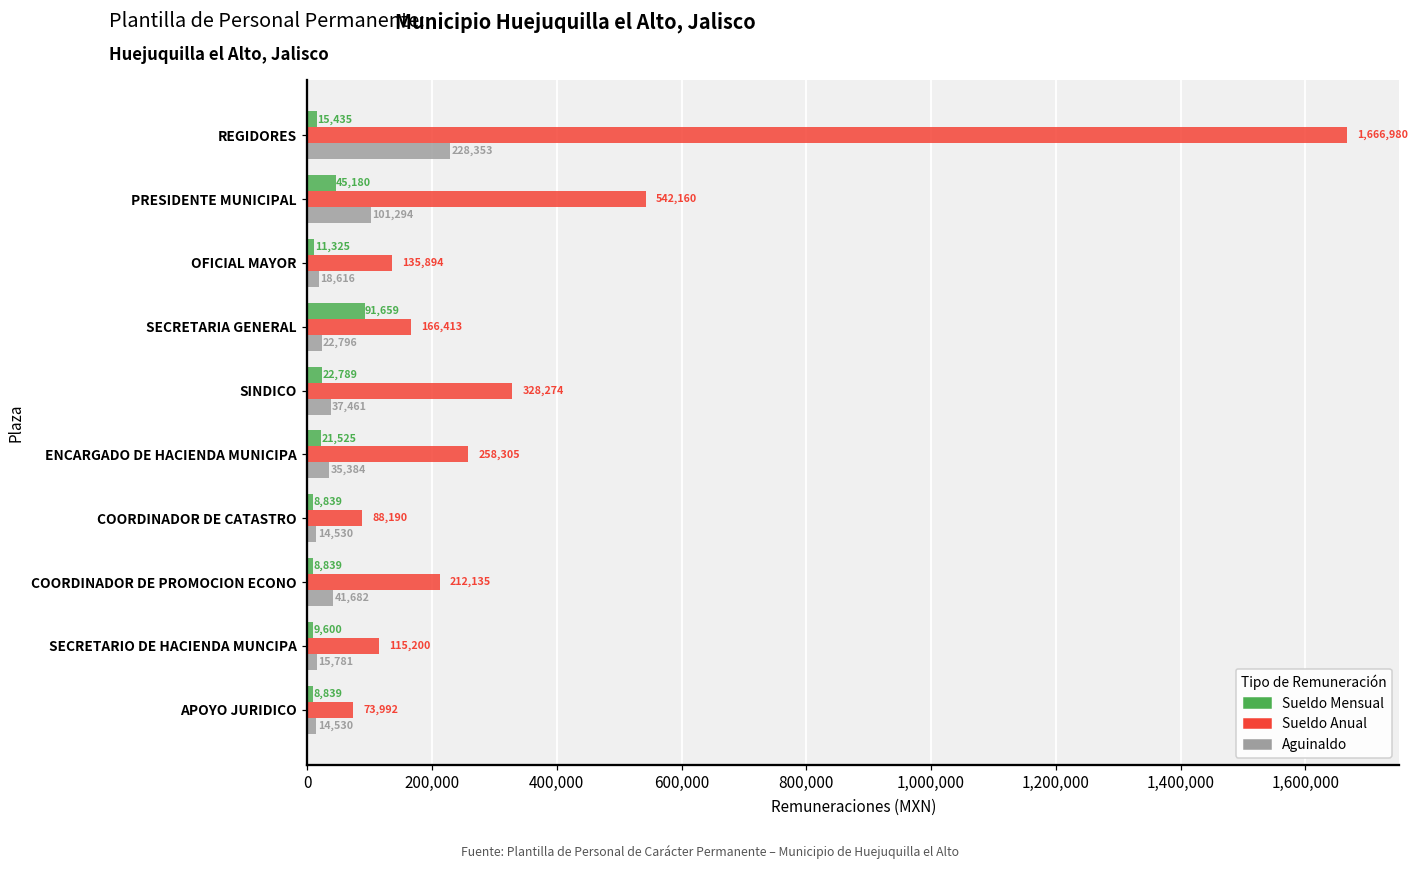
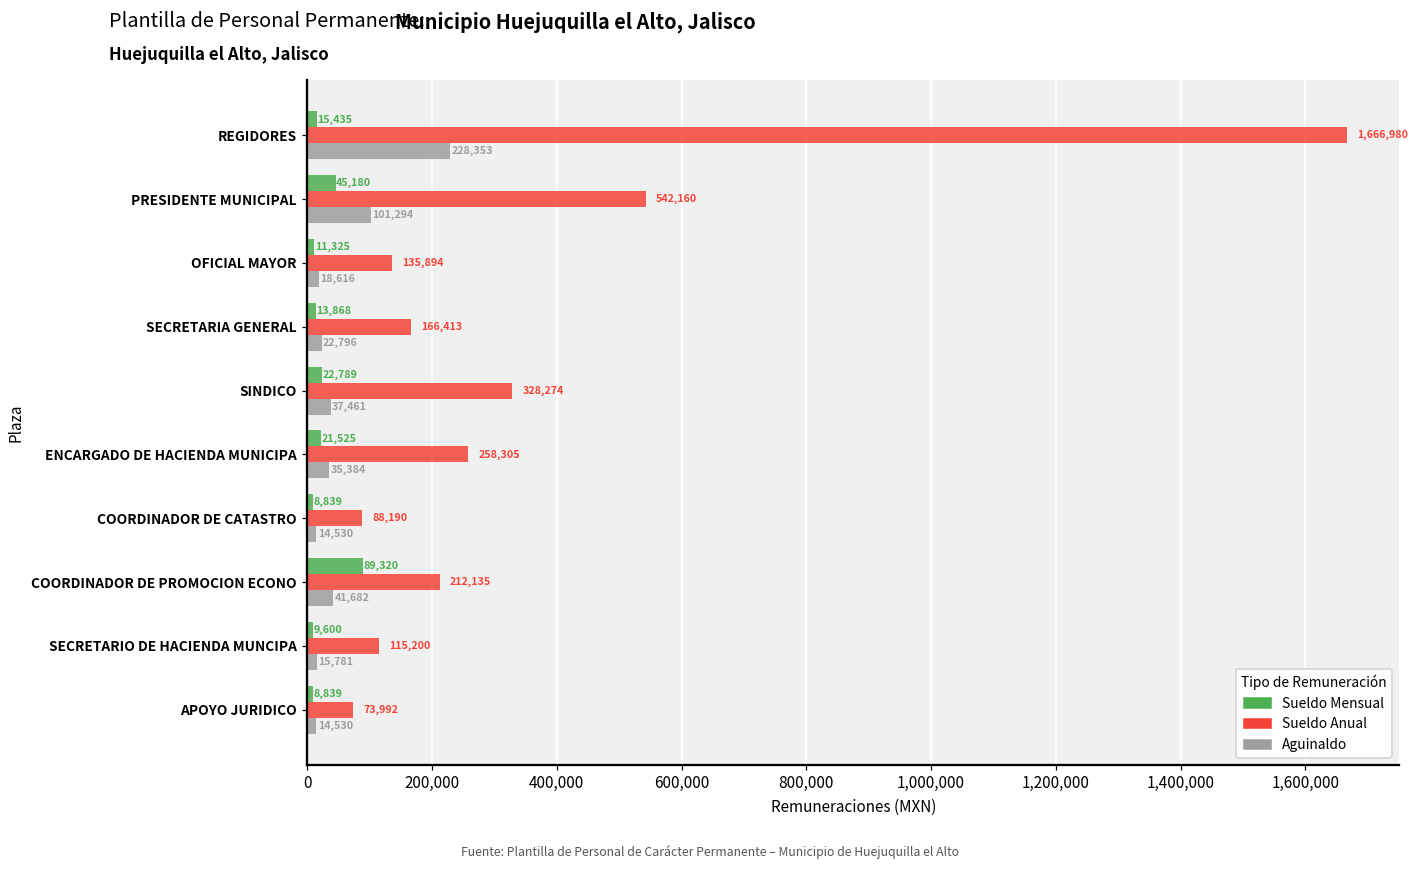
Sueldo Mensual, SECRETARIA GENERAL: 91,659 -> 13,868
Sueldo Mensual, COORDINADOR DE PROMOCION ECONO: 8,839 -> 89,320
